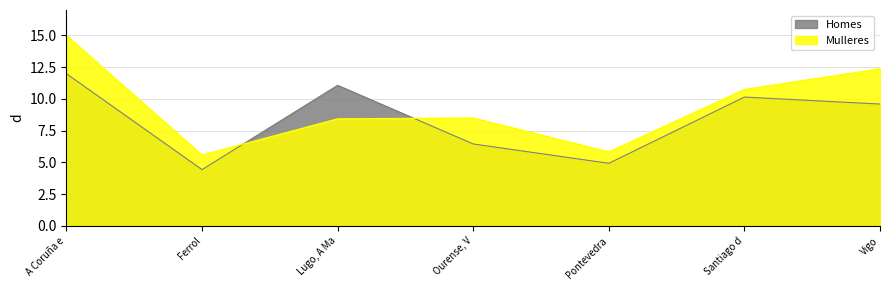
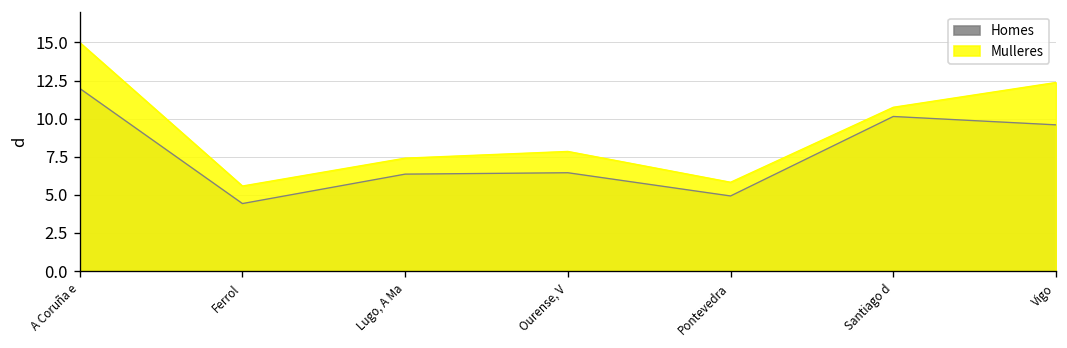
Homes, Lugo, A Ma: 11.1 -> 6.4
Mulleres, Lugo, A Ma: 8.4 -> 7.4
Mulleres, Ourense, V: 8.5 -> 7.9
